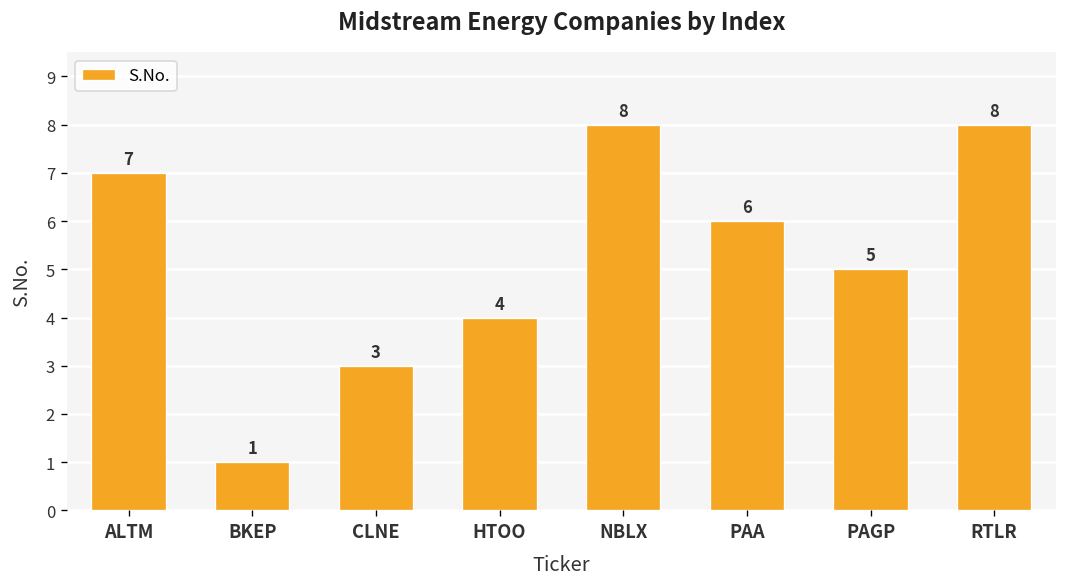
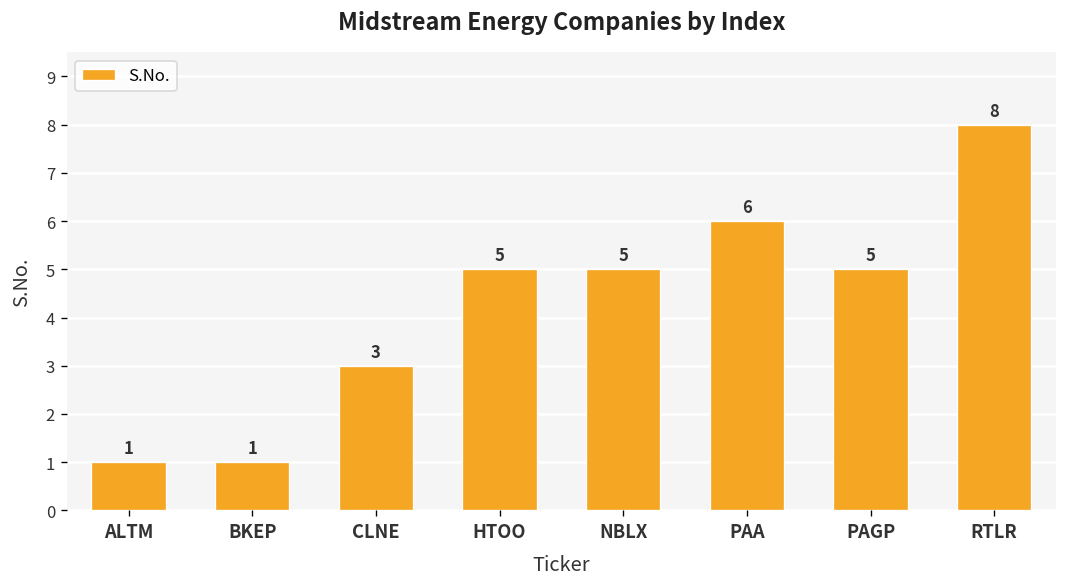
ALTM: 7 -> 1
HTOO: 4 -> 5
NBLX: 8 -> 5
